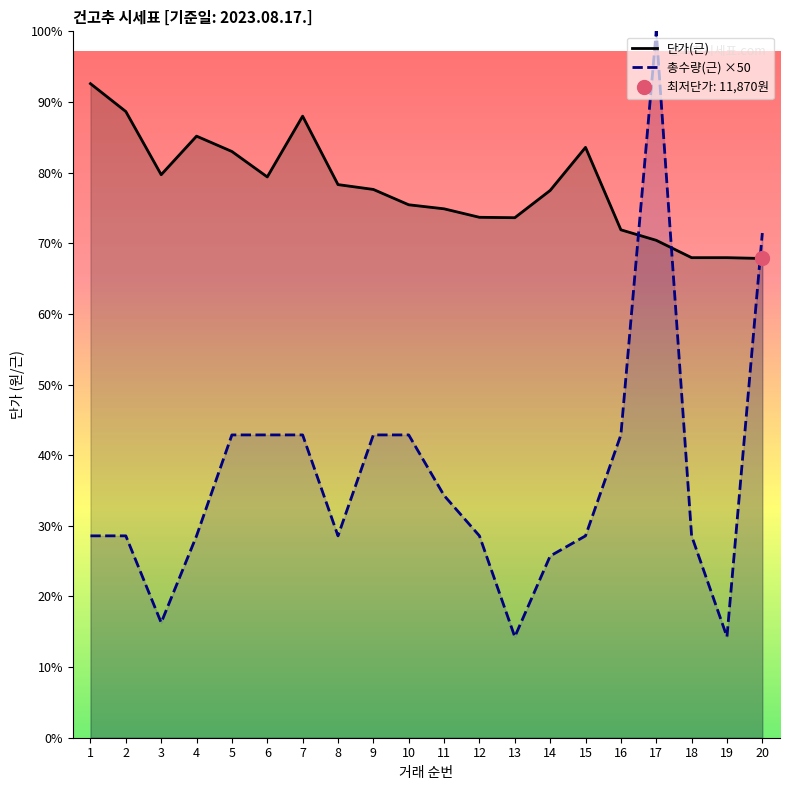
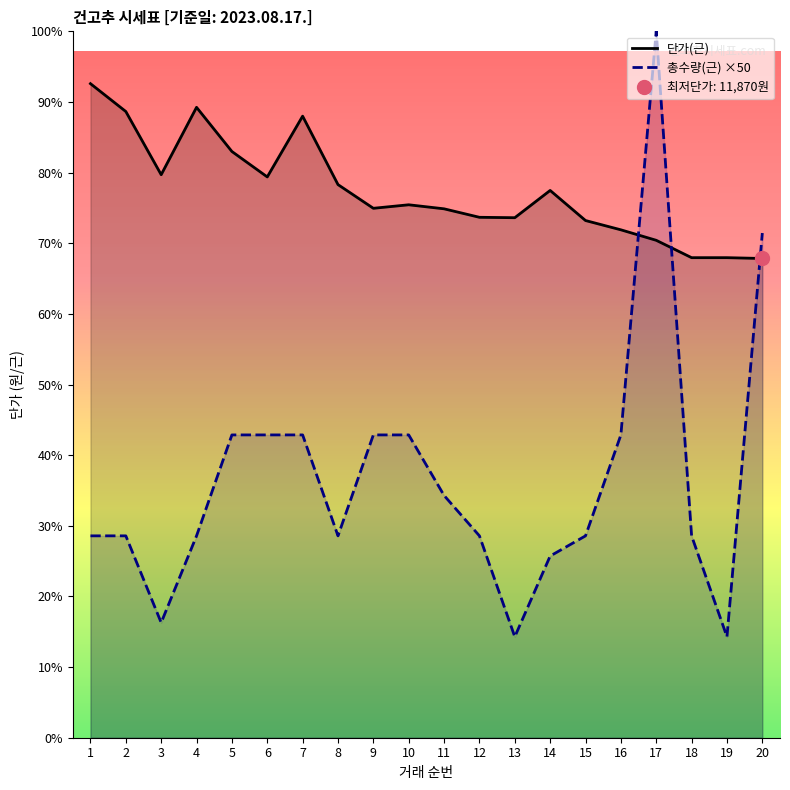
단가(근), 4: 85% -> 89%
단가(근), 9: 78% -> 75%
단가(근), 15: 84% -> 73%
